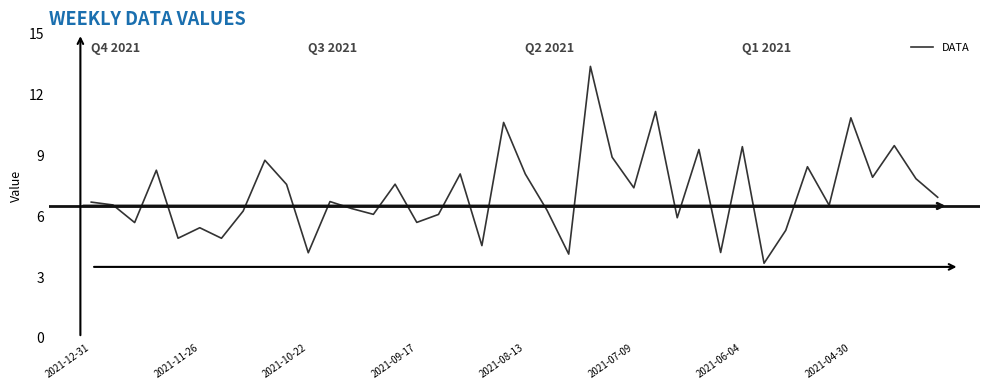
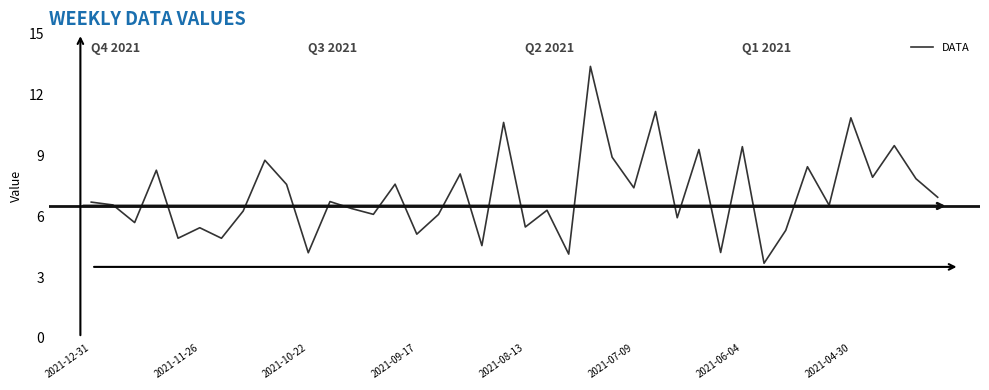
2021-09-17: 5.7 -> 5.1
2021-08-13: 8.1 -> 5.5
